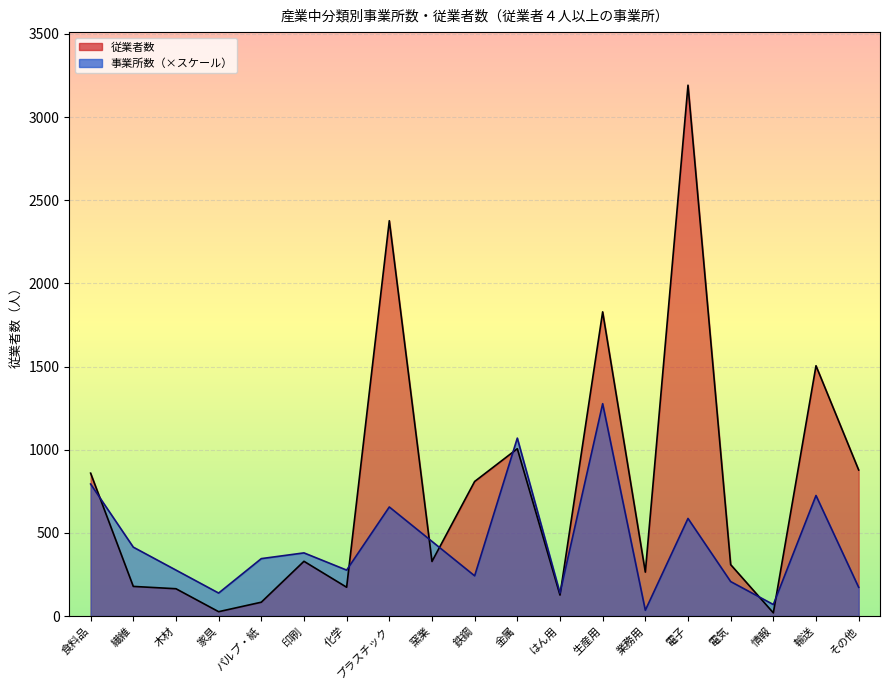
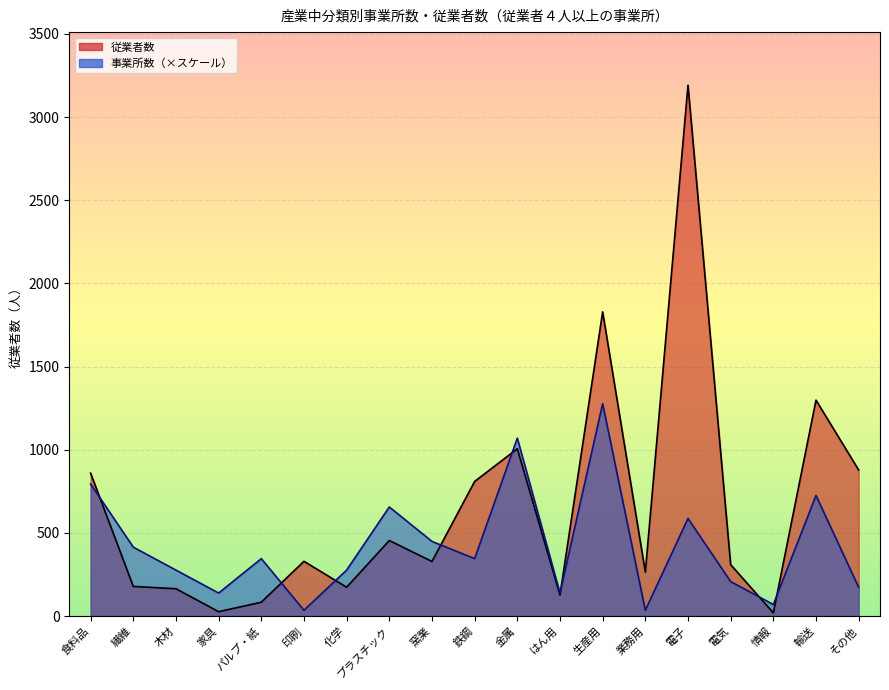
事業所数（×スケール）, 印刷: 380 -> 30
従業者数, プラスチック: 2380 -> 450
事業所数（×スケール）, 鉄鋼: 240 -> 350
従業者数, 輸送: 1510 -> 1300
